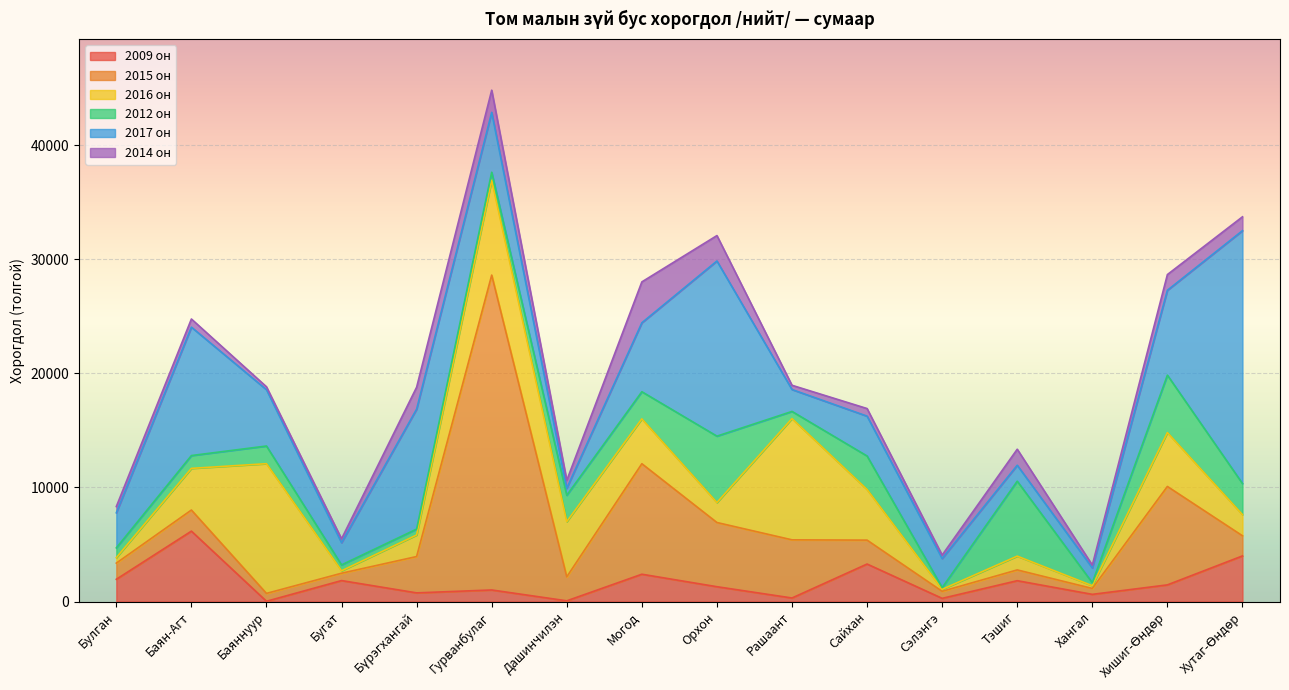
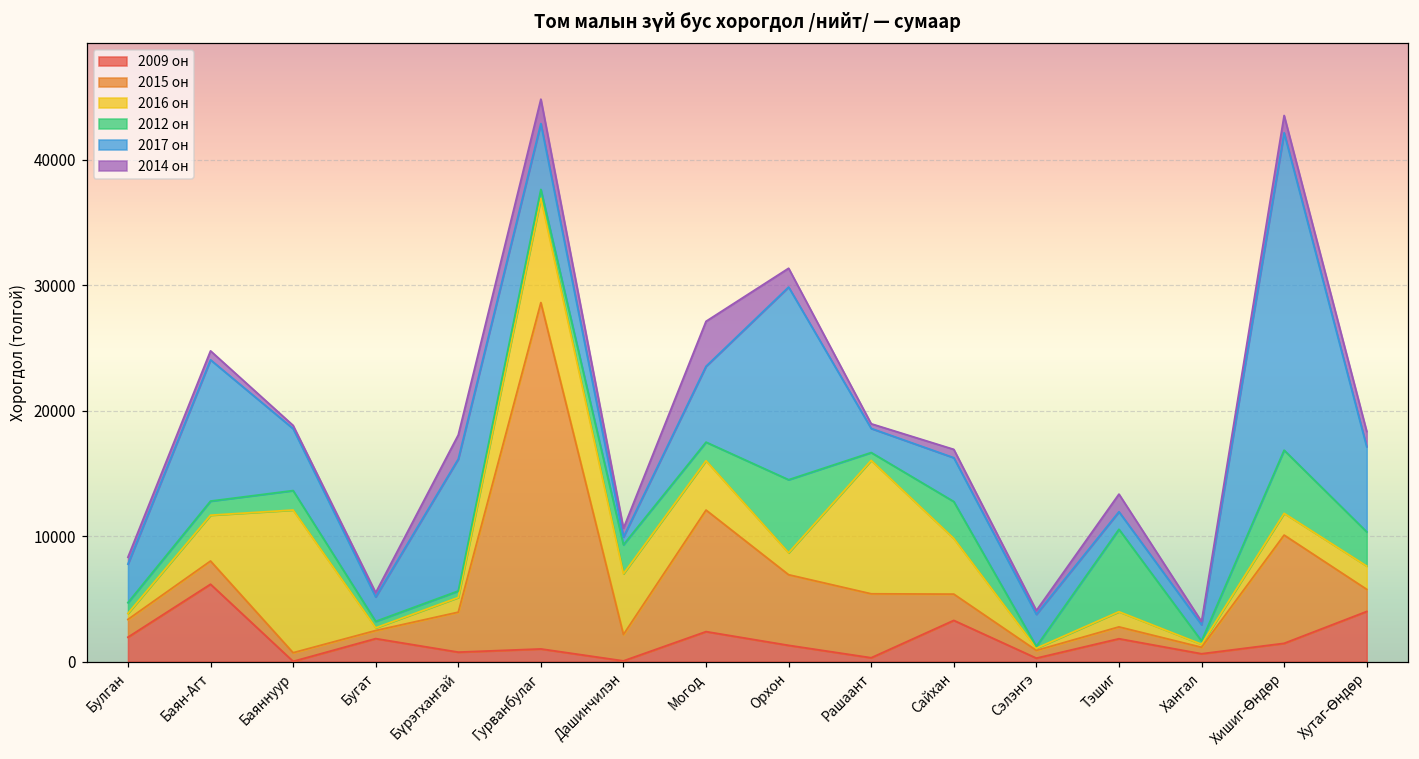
2016 он, Бүрэгхангай: 1900 -> 1200
2012 он, Могод: 2400 -> 1500
2014 он, Орхон: 2200 -> 1500
2016 он, Хишиг-Өндөр: 4700 -> 1700
2017 он, Хишиг-Өндөр: 7400 -> 25300
2017 он, Хутаг-Өндөр: 22200 -> 6800
